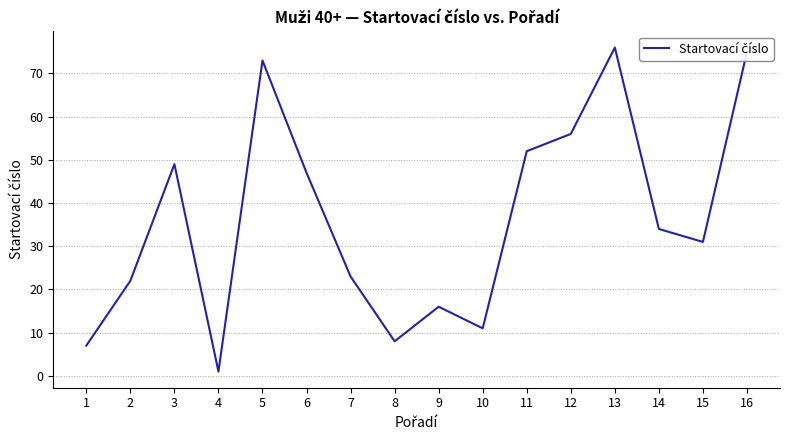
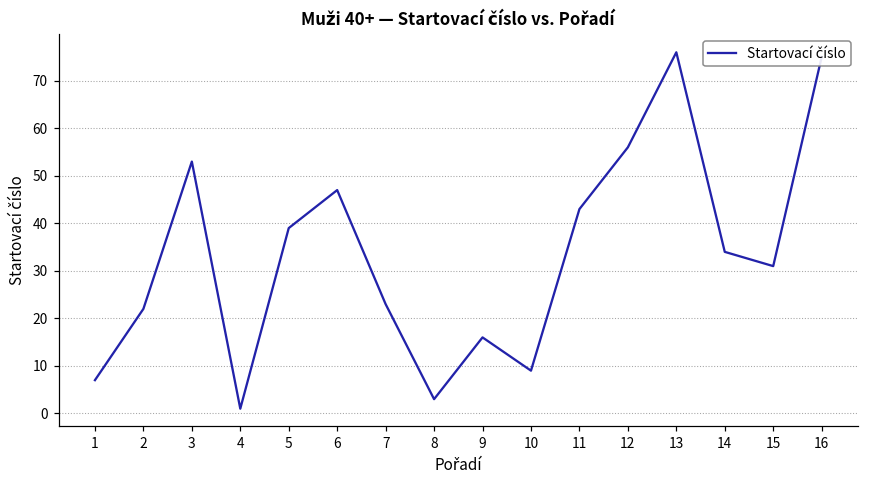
3: 49 -> 53
5: 73 -> 39
8: 8 -> 3
10: 11 -> 9
11: 52 -> 43
